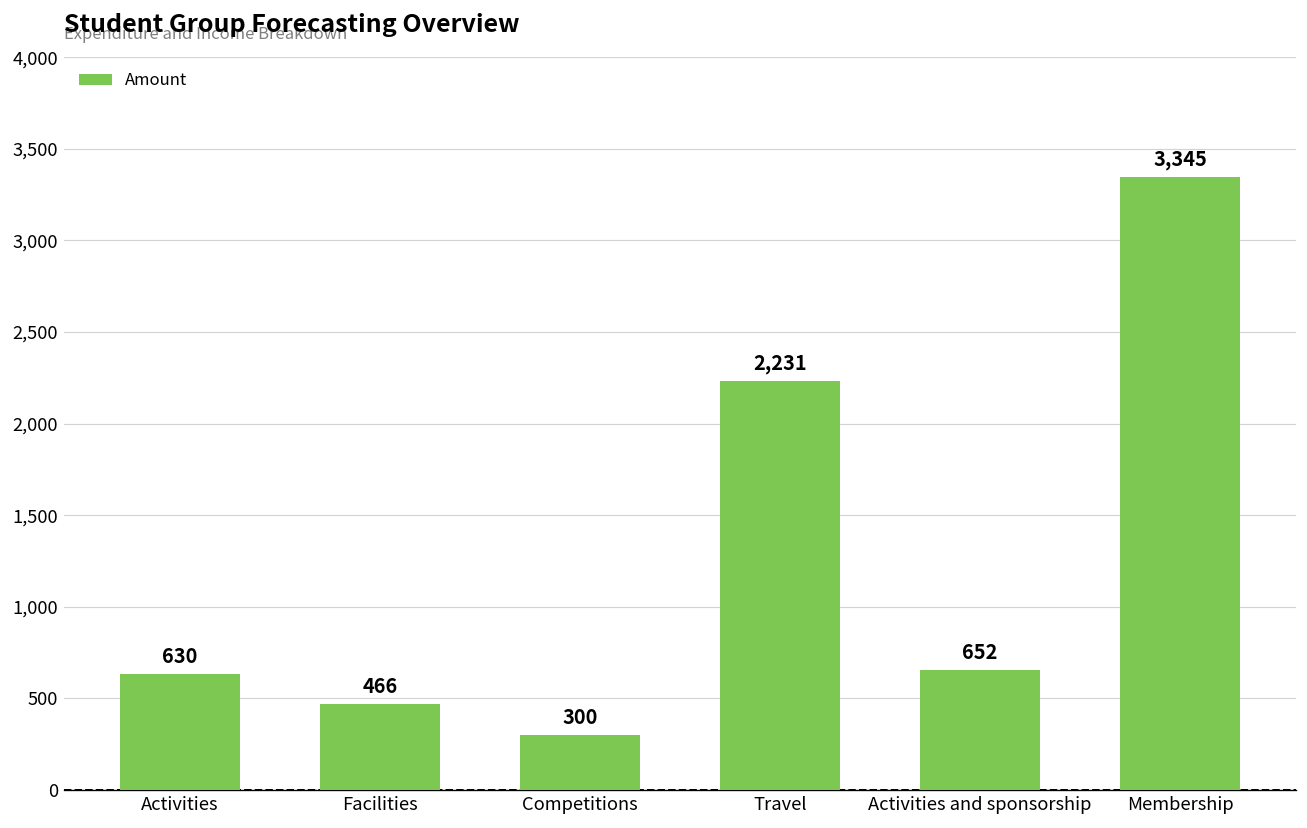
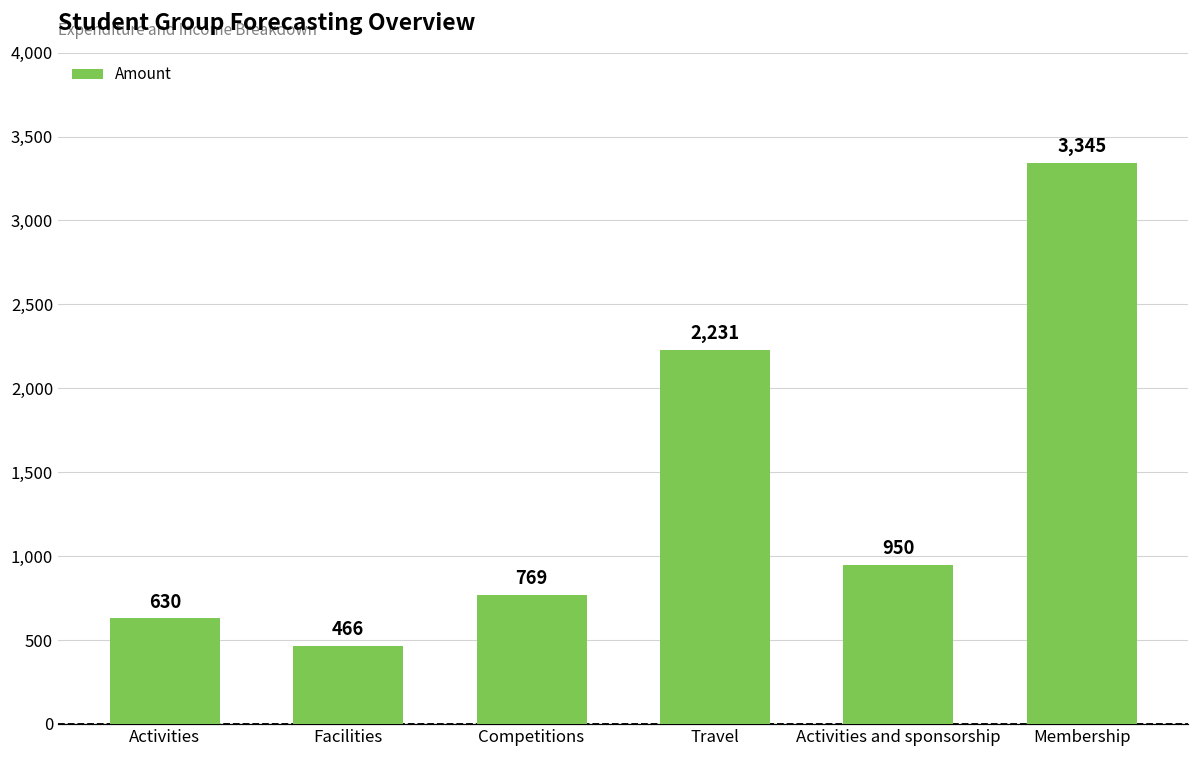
Competitions: 300 -> 769
Activities and sponsorship: 652 -> 950
